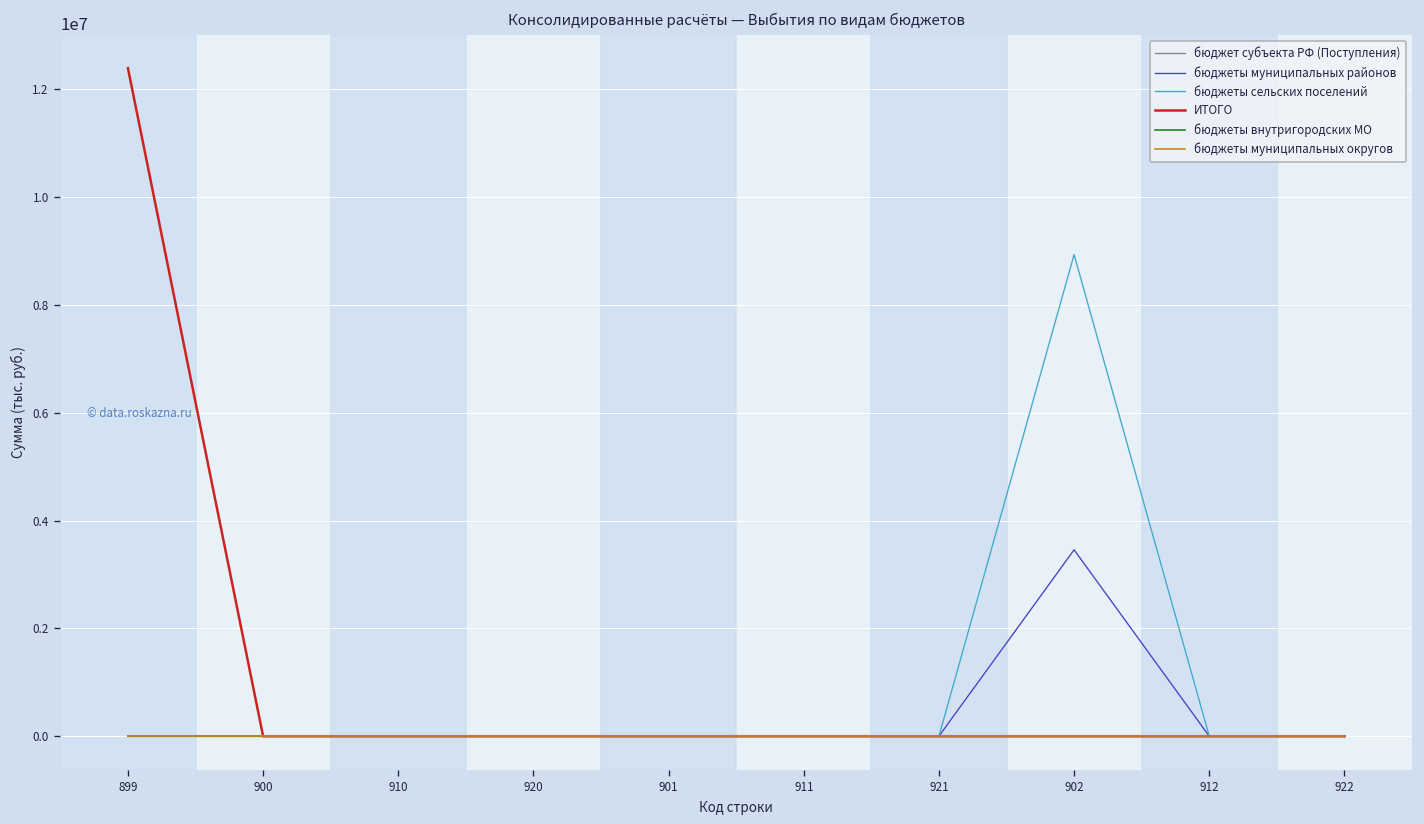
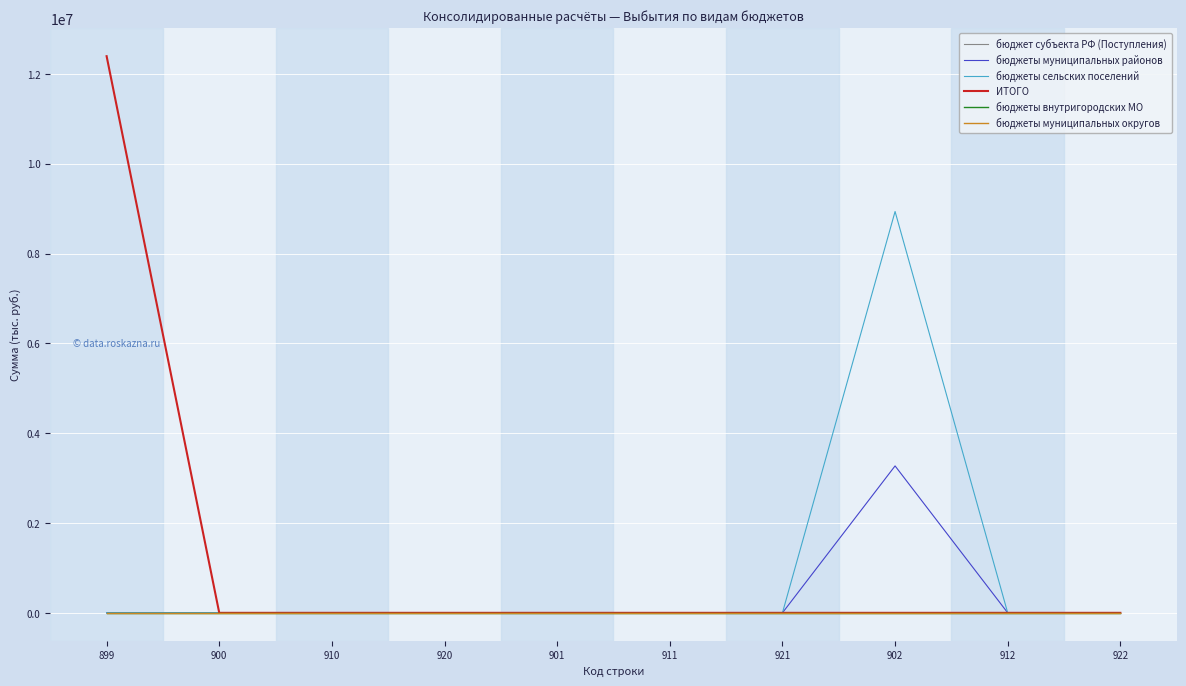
бюджеты муниципальных районов, 902: 3500000 -> 3300000
